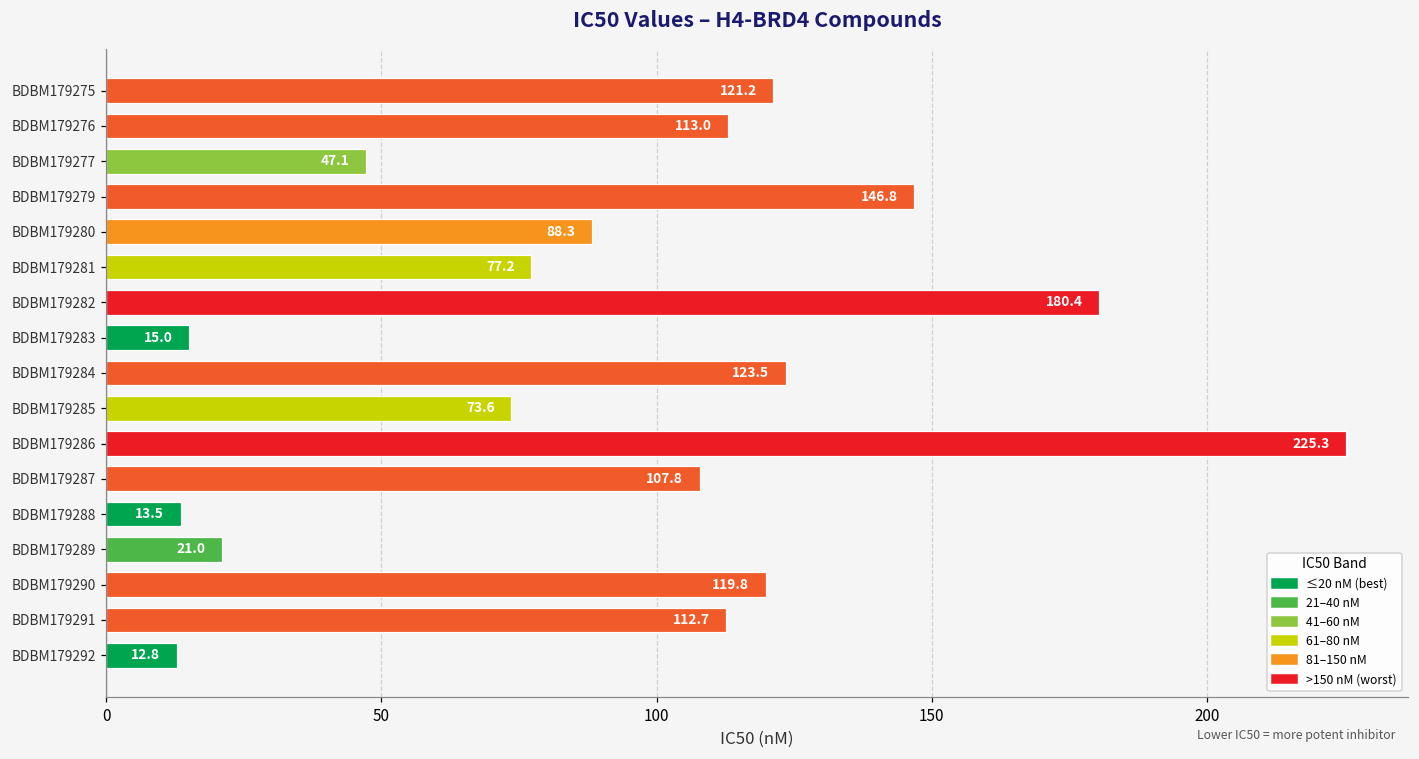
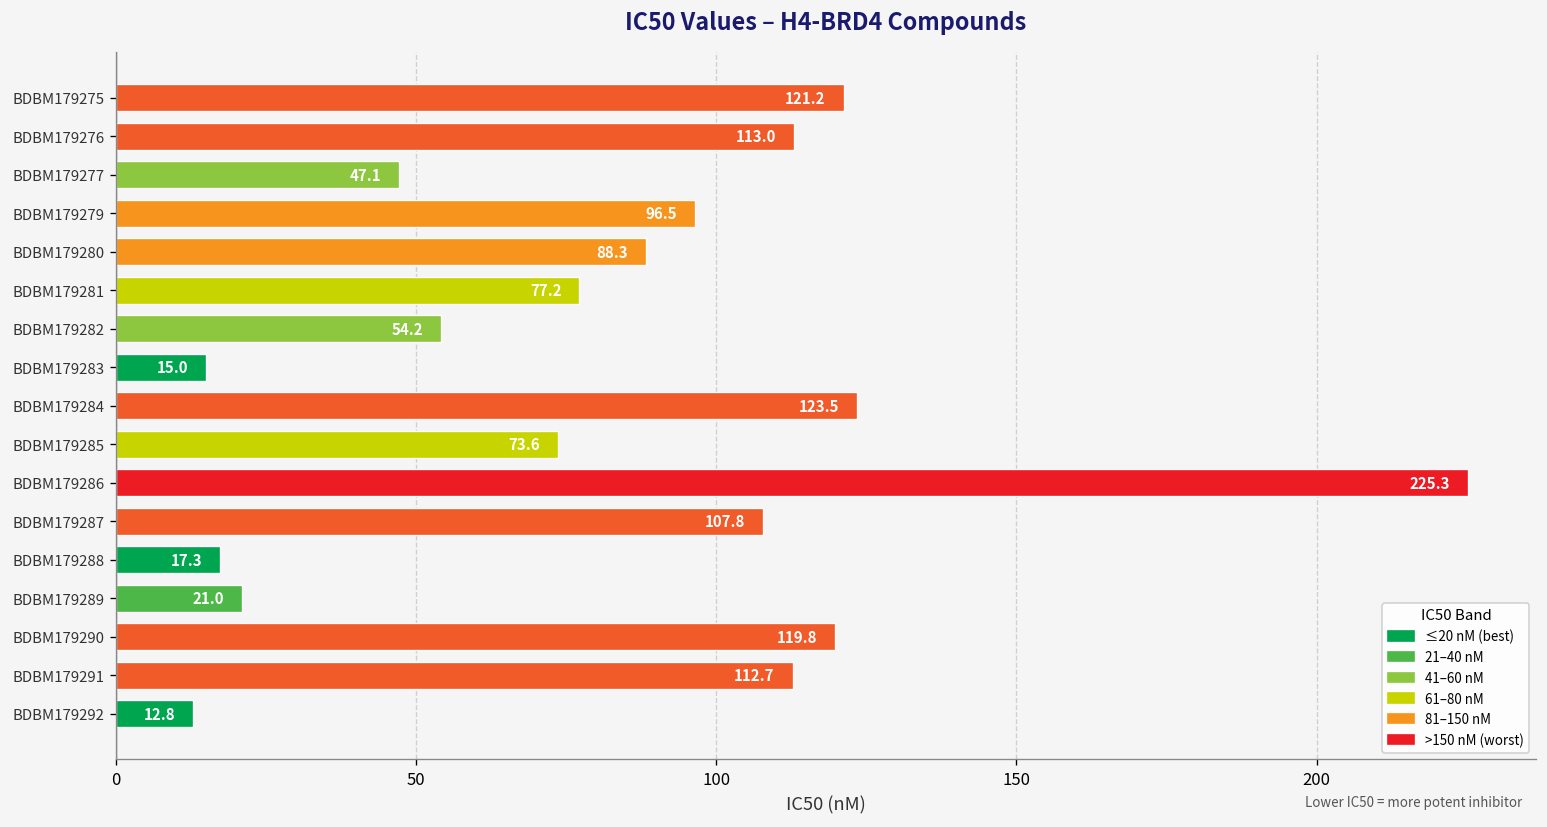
BDBM179279: 146.8 -> 96.5
BDBM179282: 180.4 -> 54.2
BDBM179288: 13.5 -> 17.3
